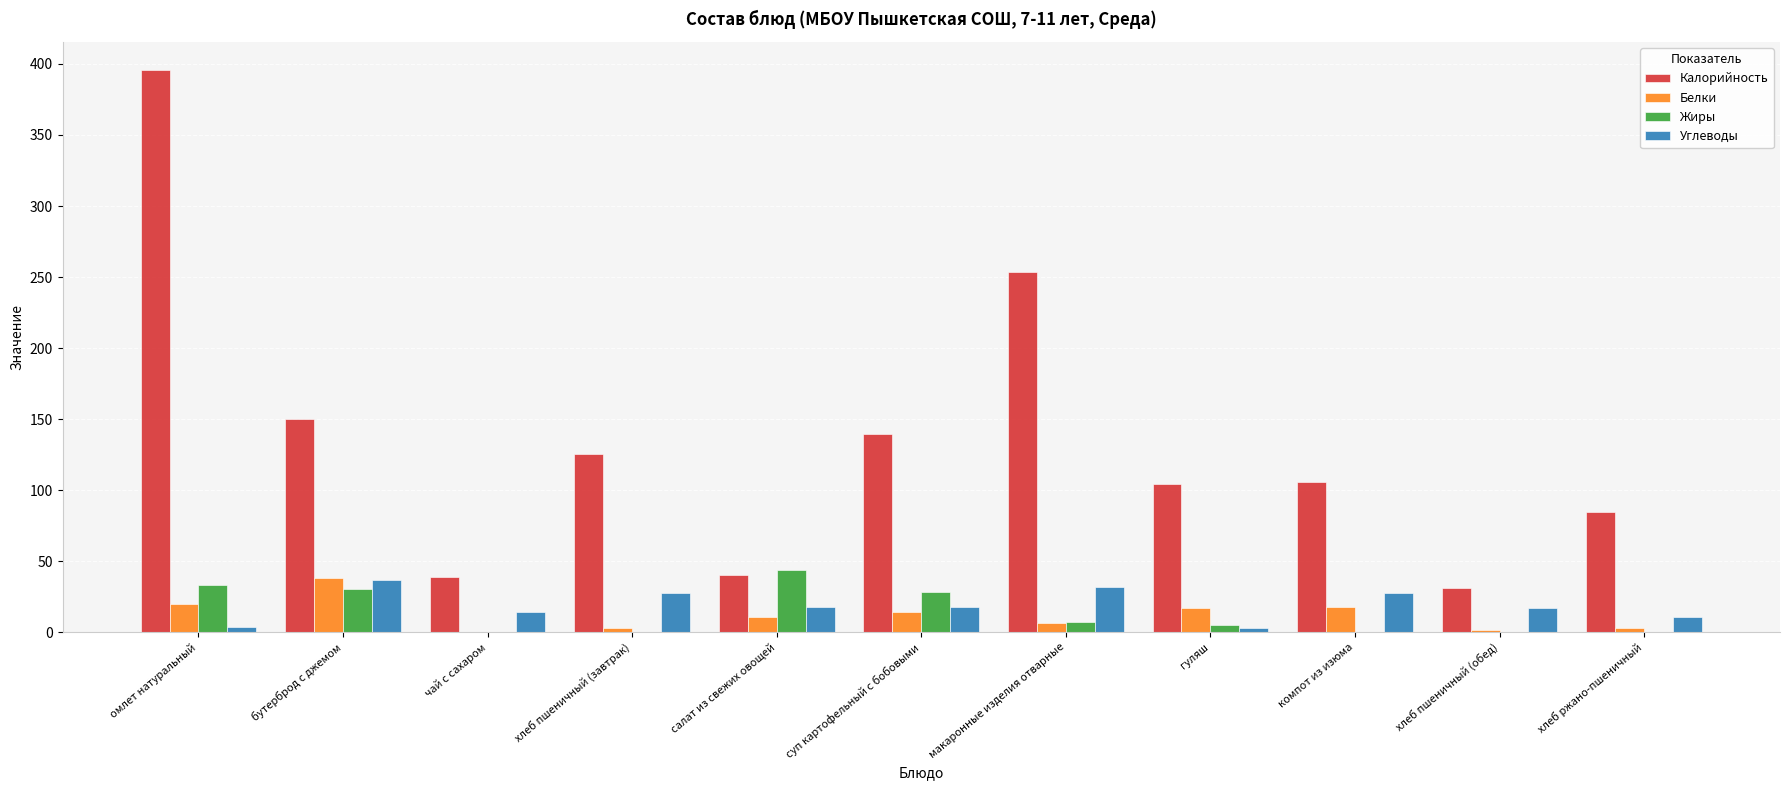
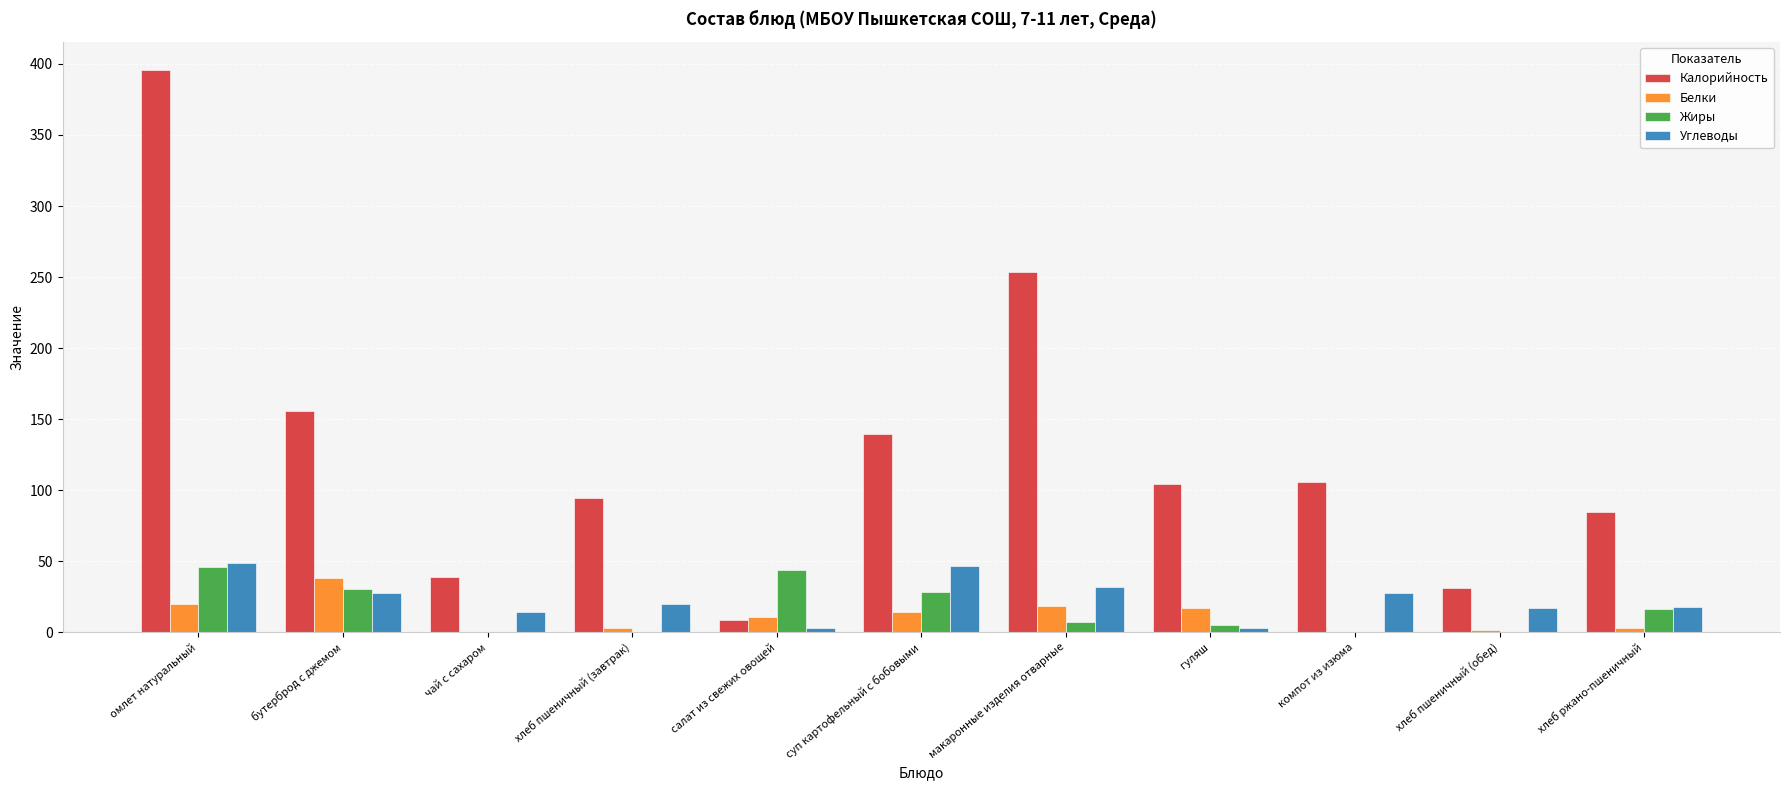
Жиры, омлет натуральный: 33 -> 46
Углеводы, омлет натуральный: 4 -> 48
Калорийность, бутерброд с джемом: 150 -> 156
Углеводы, бутерброд с джемом: 37 -> 28
Калорийность, хлеб пшеничный (завтрак): 125 -> 94
Углеводы, хлеб пшеничный (завтрак): 28 -> 20
Калорийность, салат из свежих овощей: 40 -> 8
Углеводы, салат из свежих овощей: 18 -> 3
Углеводы, суп картофельный с бобовыми: 18 -> 47
Белки, макаронные изделия отварные: 6 -> 18
Белки, компот из изюма: 18 -> 0
Жиры, хлеб ржано-пшеничный: 0 -> 17
Углеводы, хлеб ржано-пшеничный: 11 -> 18
